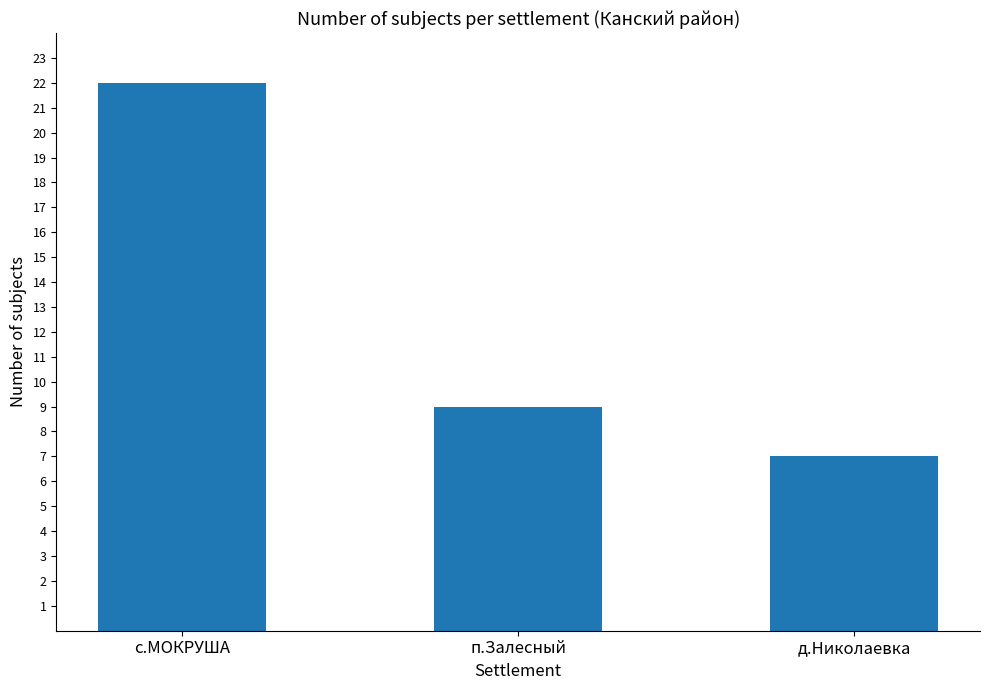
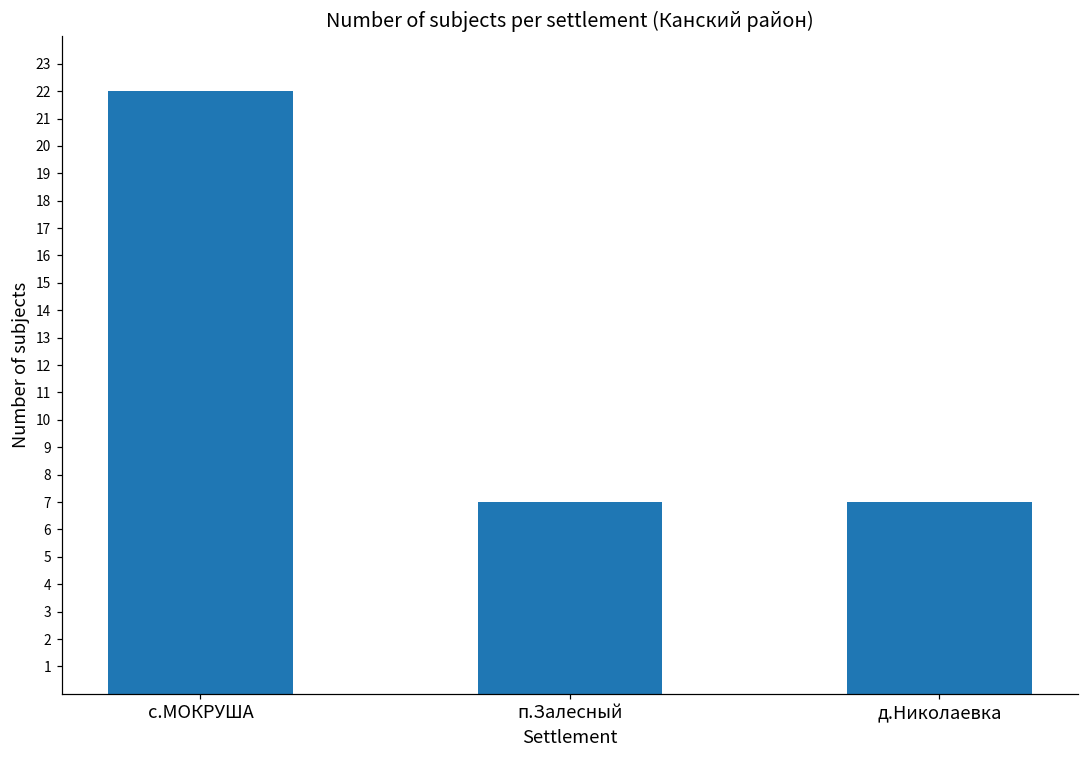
п.Залесный: 9 -> 7
